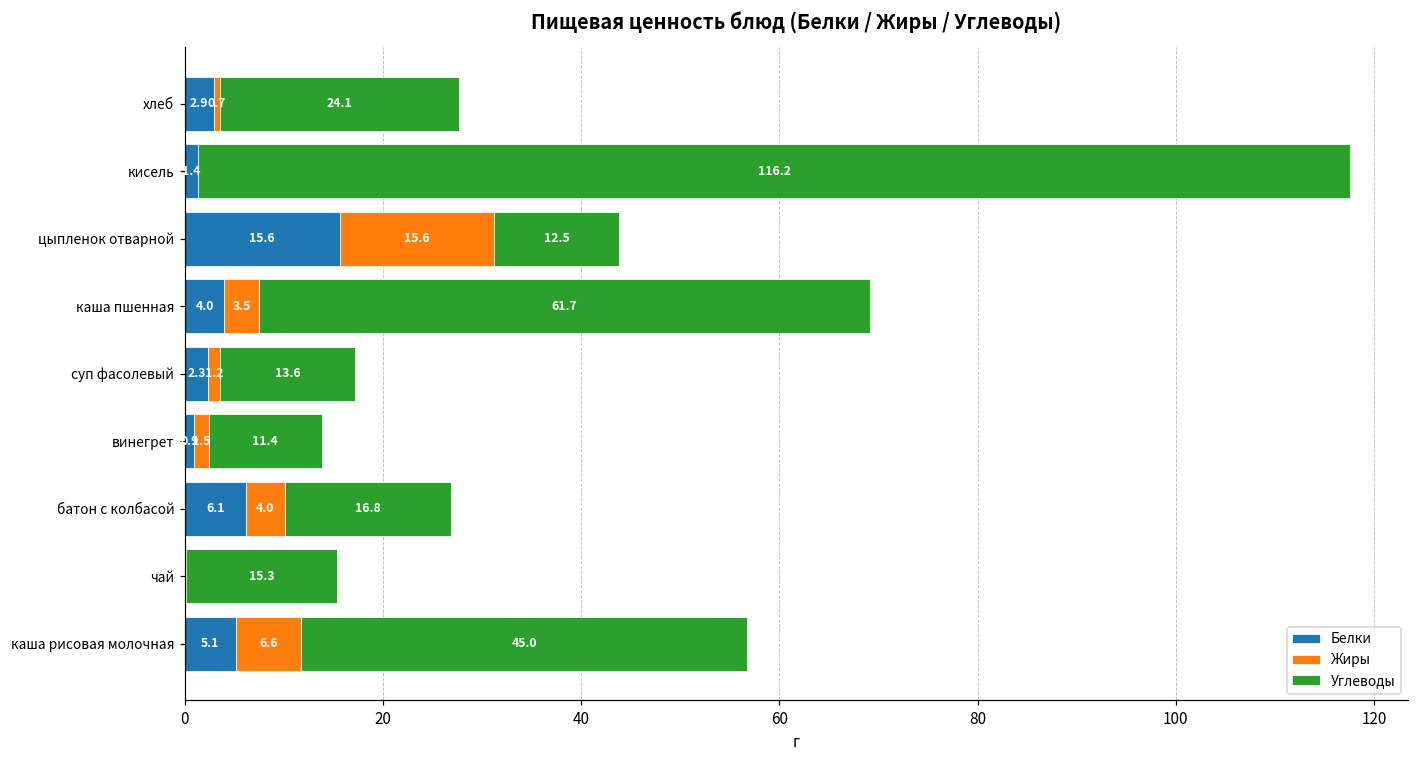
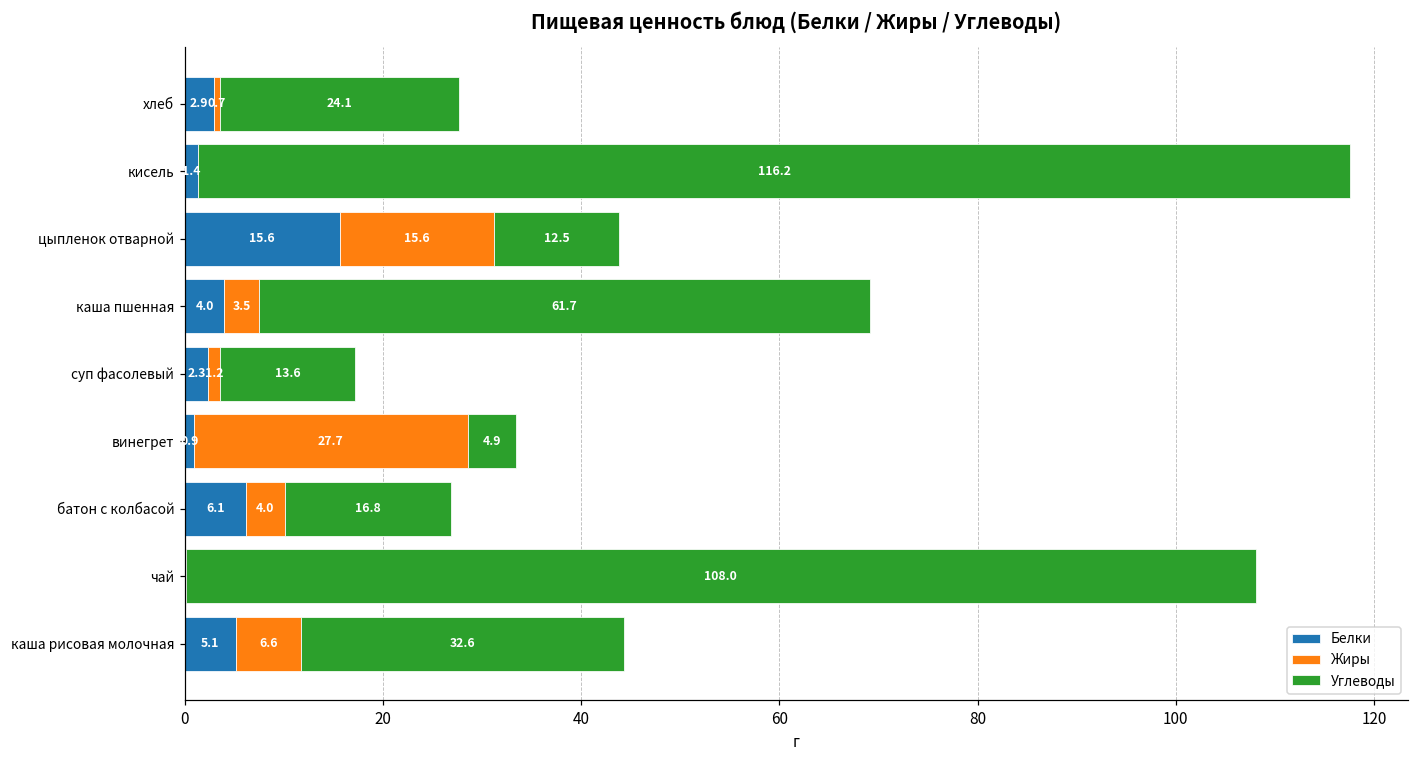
Жиры, винегрет: 1.5 -> 27.7
Углеводы, винегрет: 11.4 -> 4.9
Углеводы, чай: 15.3 -> 108.0
Углеводы, каша рисовая молочная: 45.0 -> 32.6
